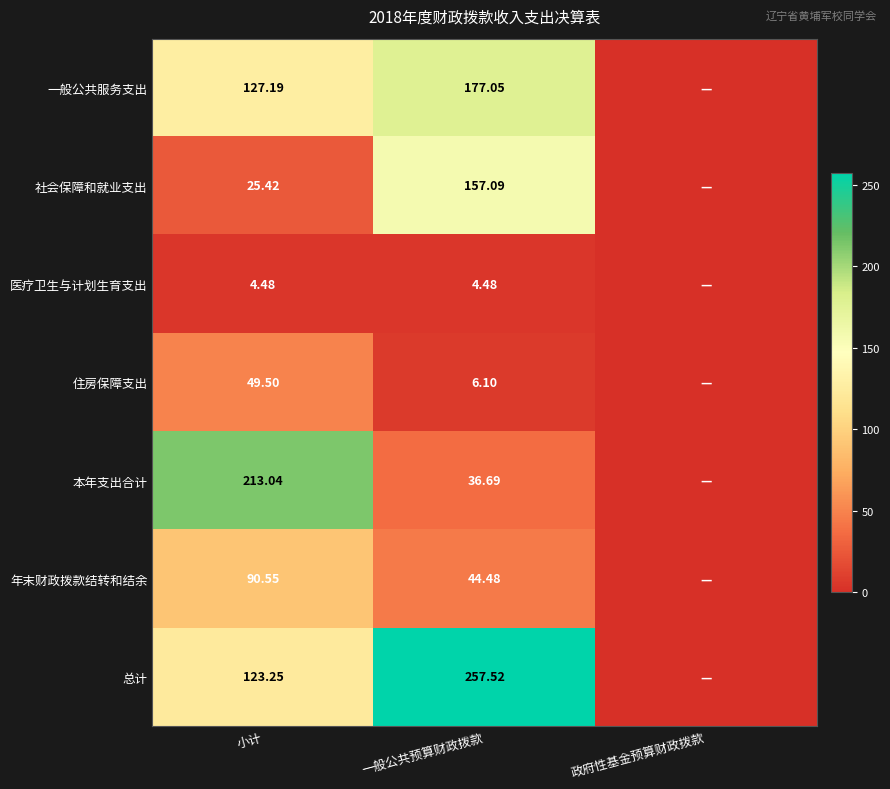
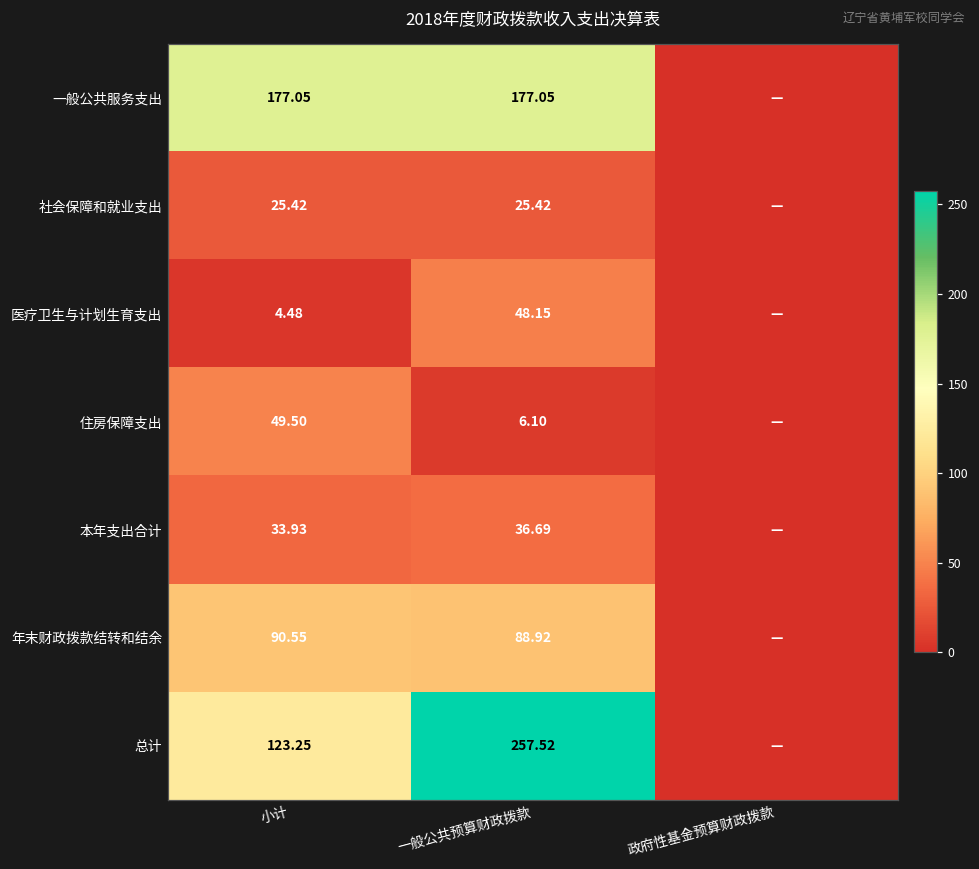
一般公共服务支出, 小计: 127.19 -> 177.05
社会保障和就业支出, 一般公共预算财政拨款: 157.09 -> 25.42
医疗卫生与计划生育支出, 一般公共预算财政拨款: 4.48 -> 48.15
本年支出合计, 小计: 213.04 -> 33.93
年末财政拨款结转和结余, 一般公共预算财政拨款: 44.48 -> 88.92
